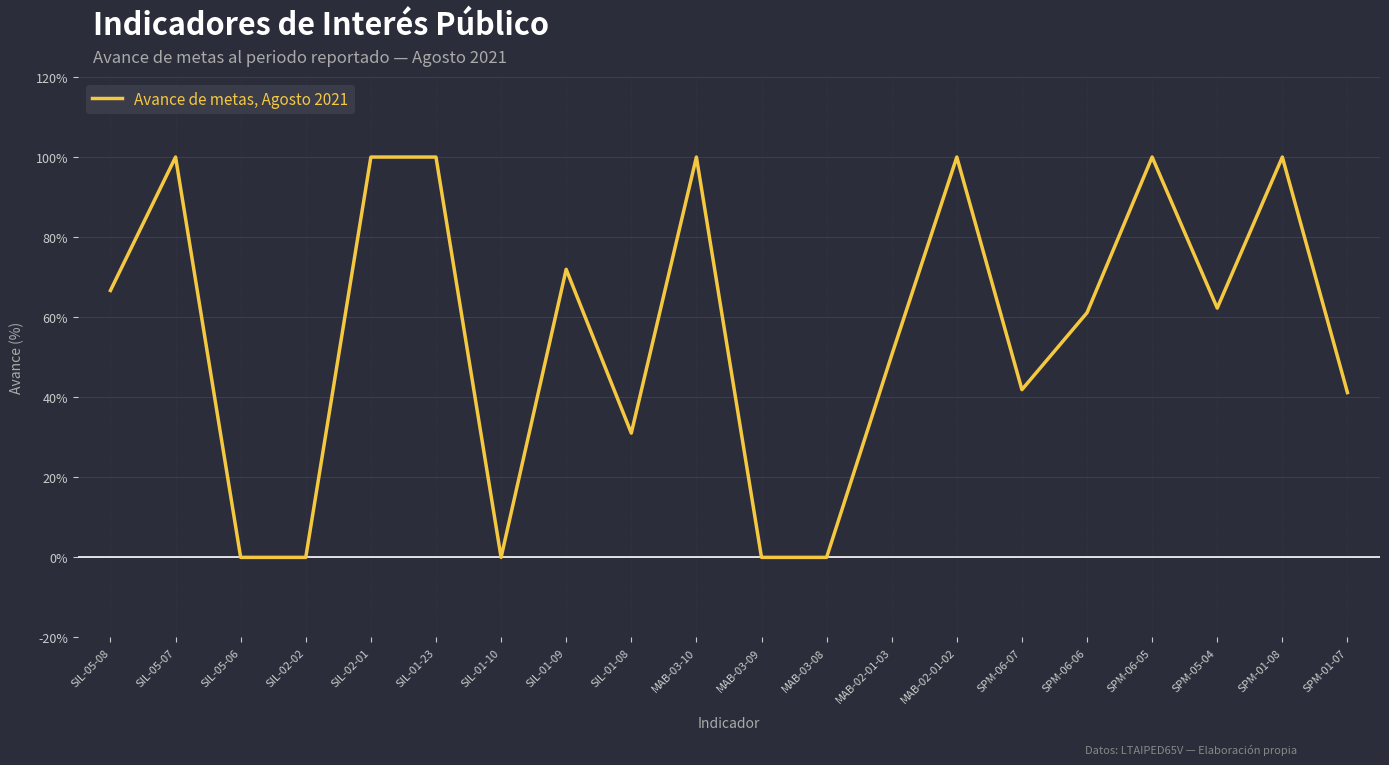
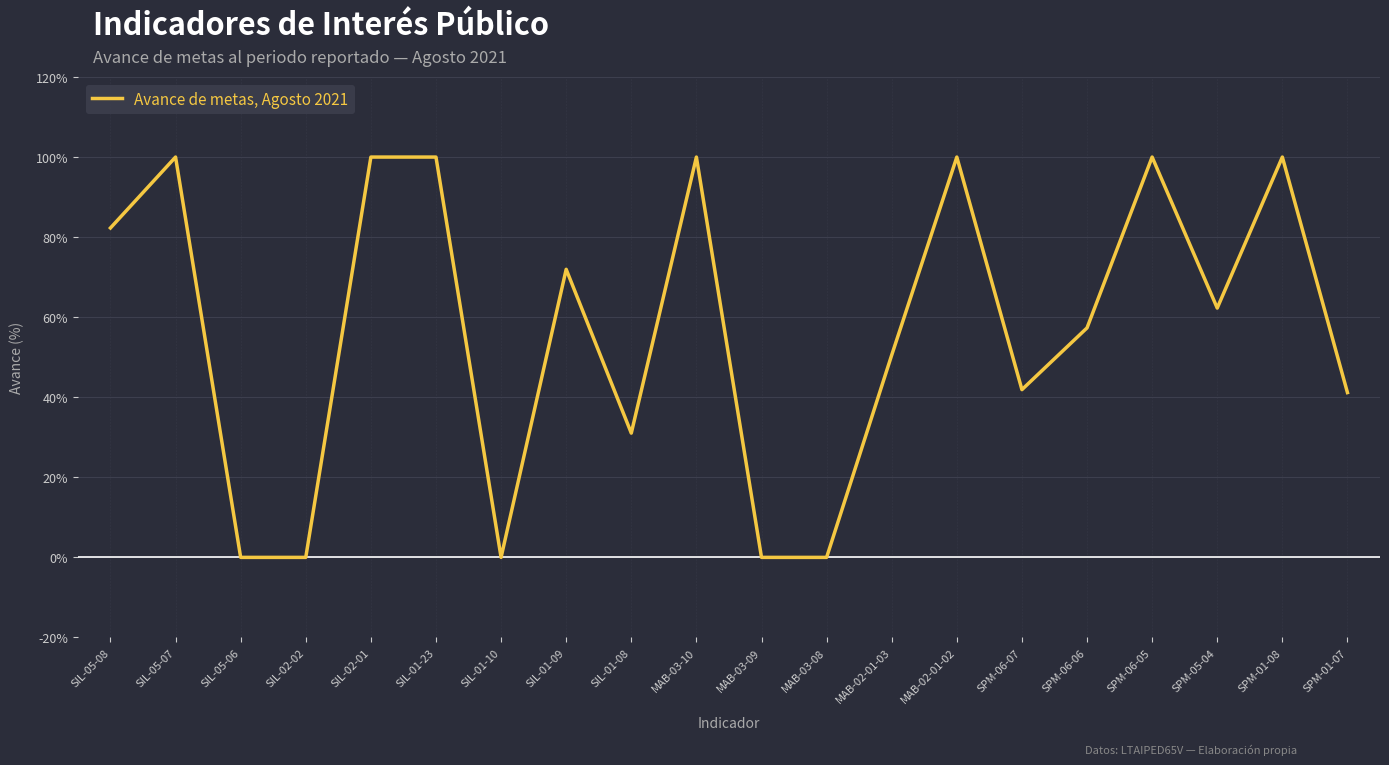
SIL-05-08: 67% -> 82%
SPM-06-06: 61% -> 57%
